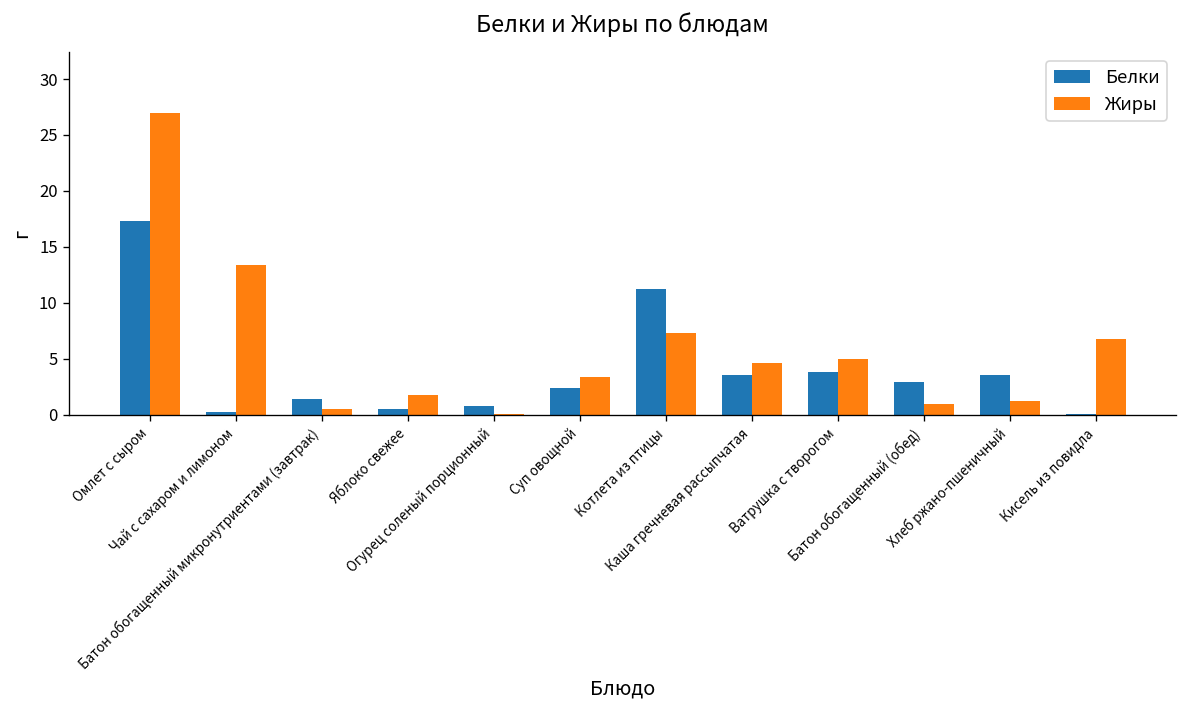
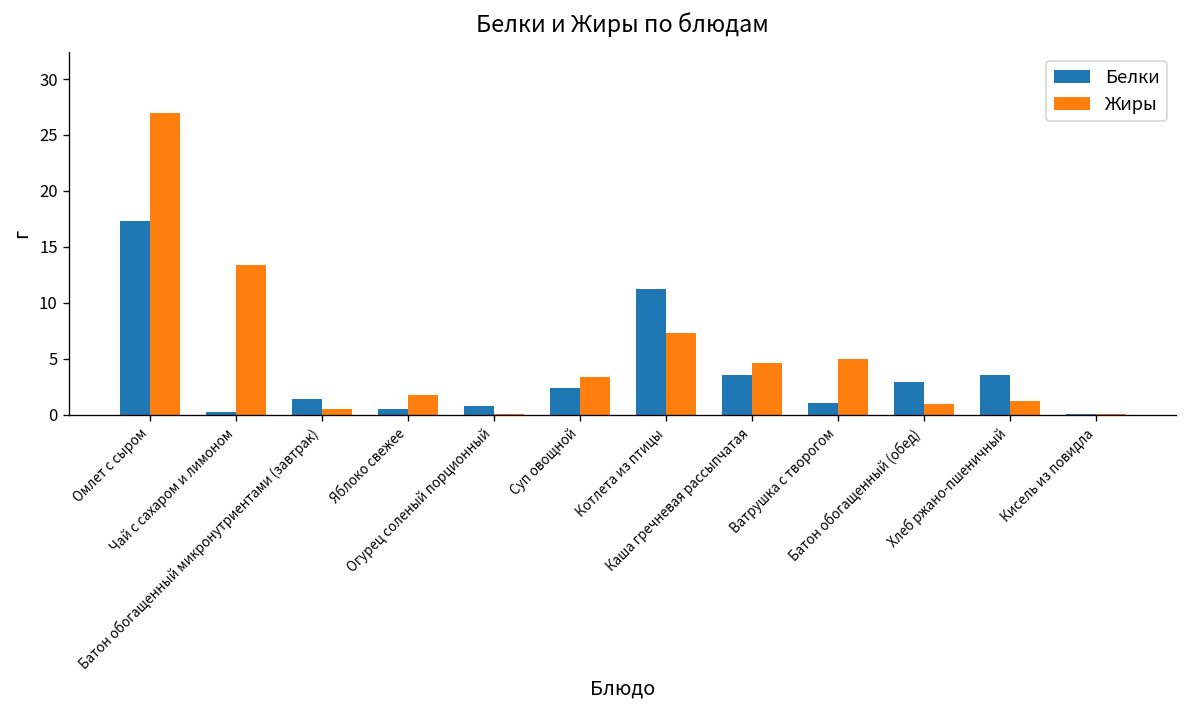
Белки, Ватрушка с творогом: 4 -> 1
Жиры, Кисель из повидла: 7 -> 0
